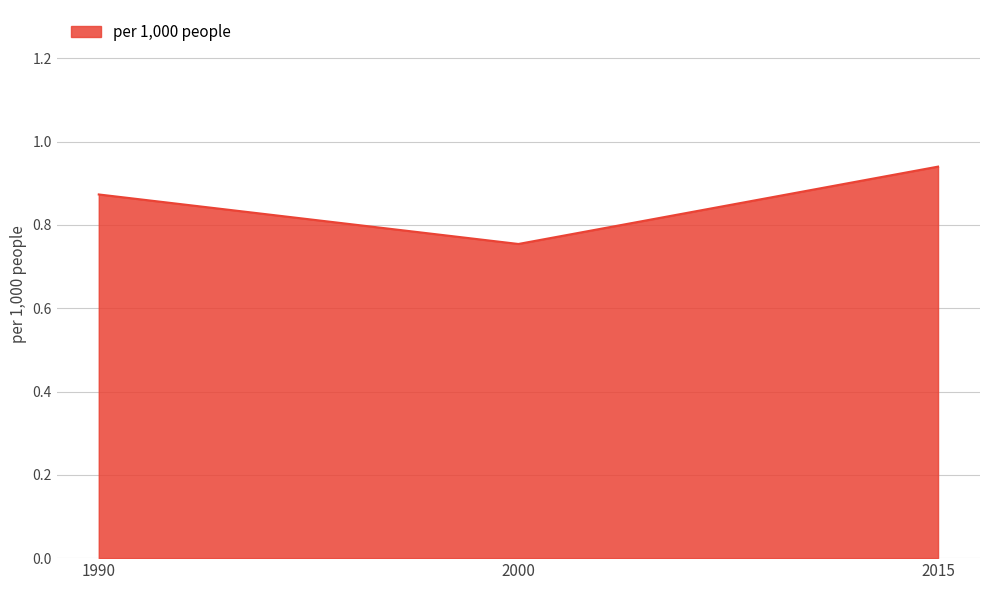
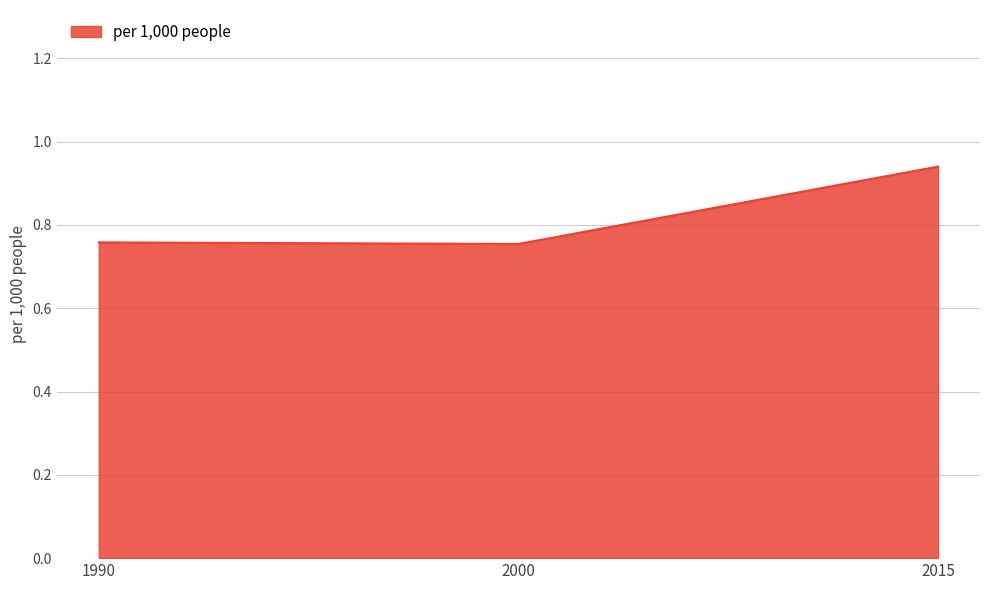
1990: 0.87 -> 0.76
